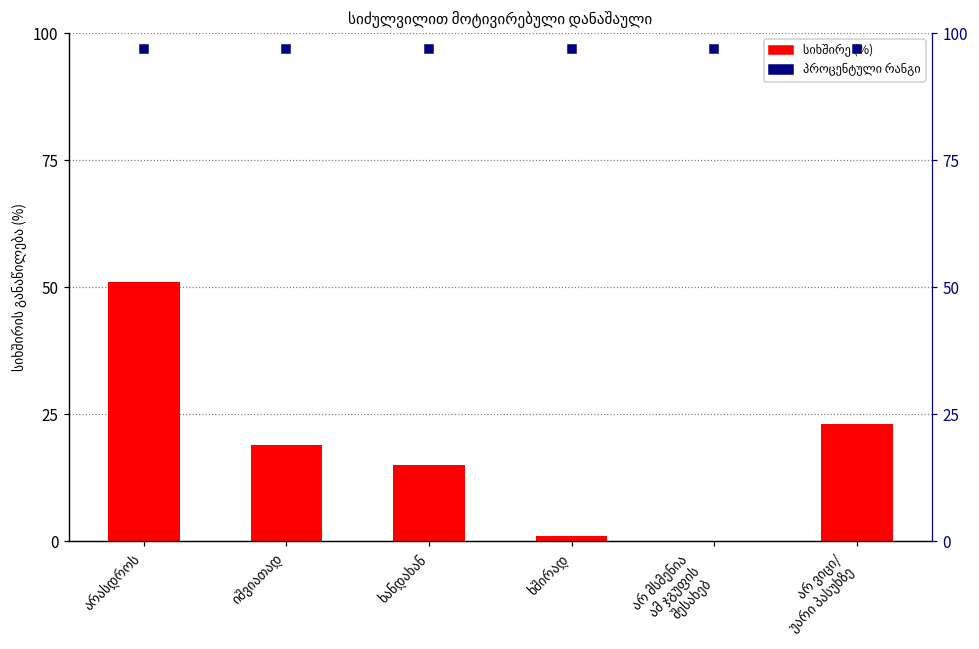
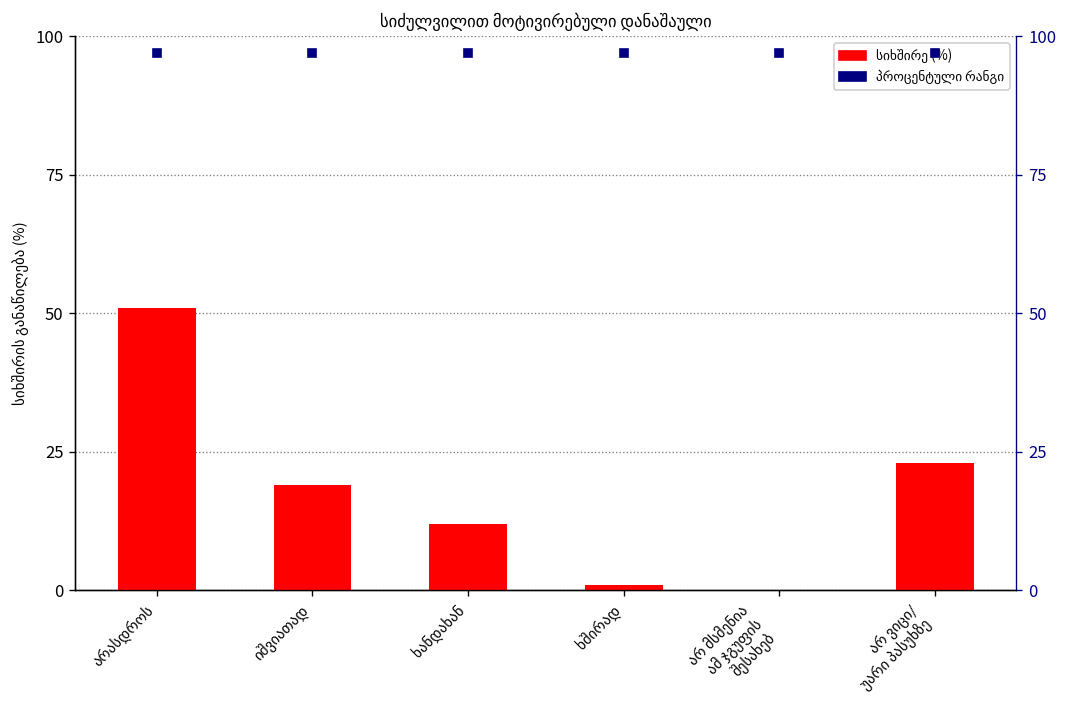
სიხშირე (%), ხანდახან: 15 -> 12
